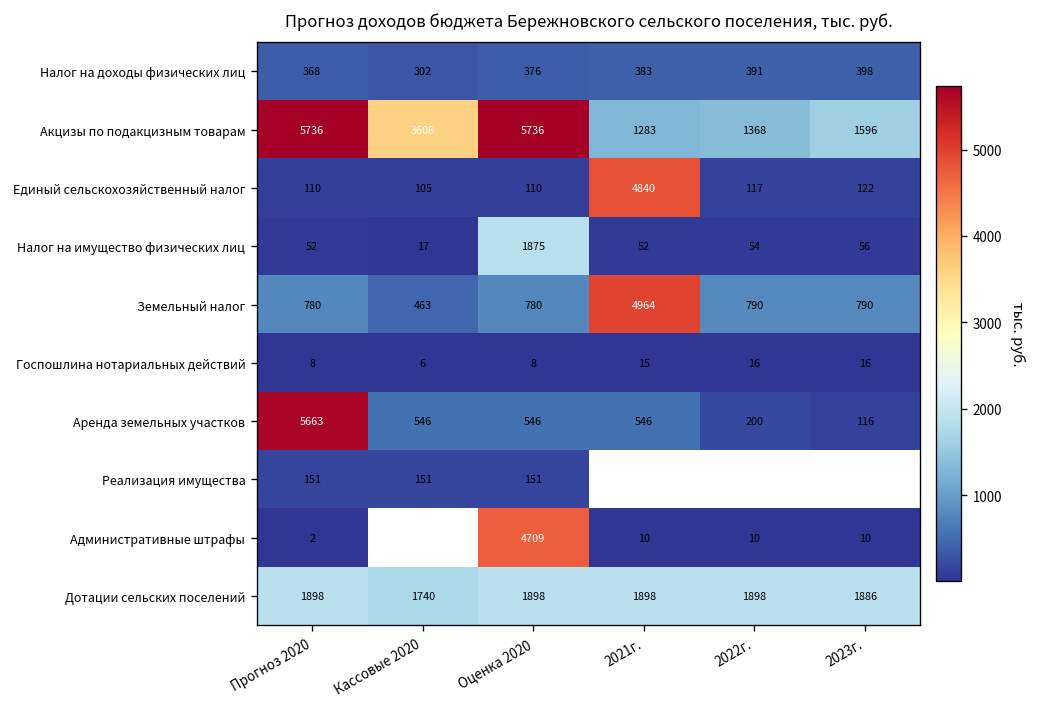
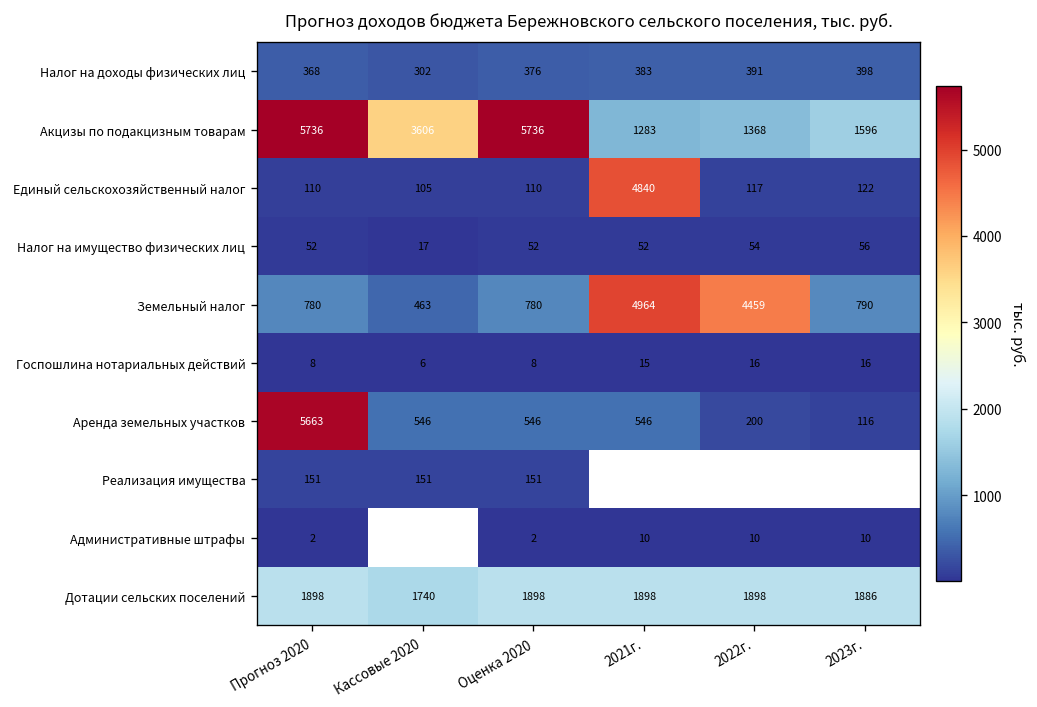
Налог на имущество физических лиц, Оценка 2020: 1875 -> 52
Земельный налог, 2022г.: 790 -> 4459
Административные штрафы, Оценка 2020: 4709 -> 2
